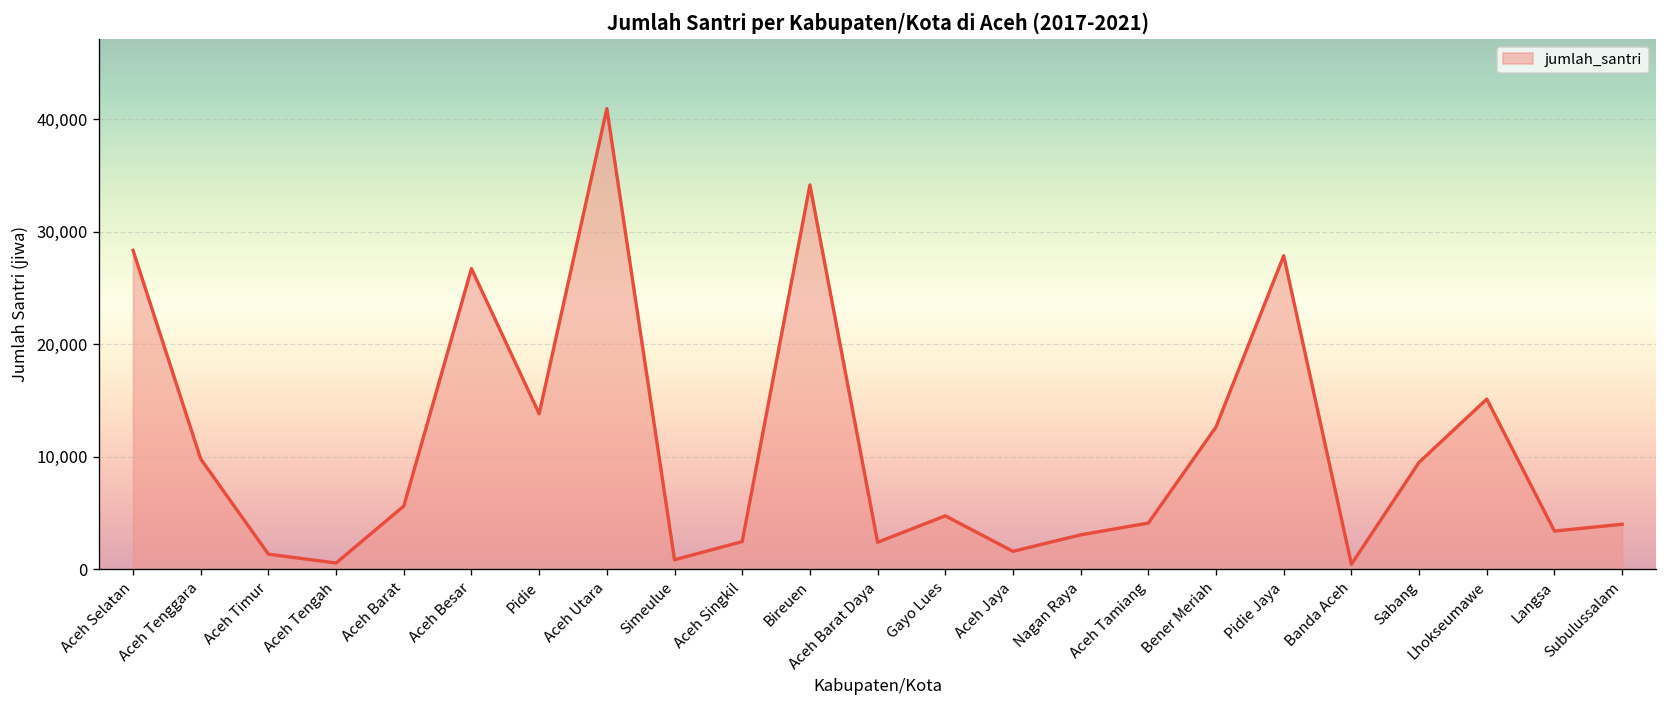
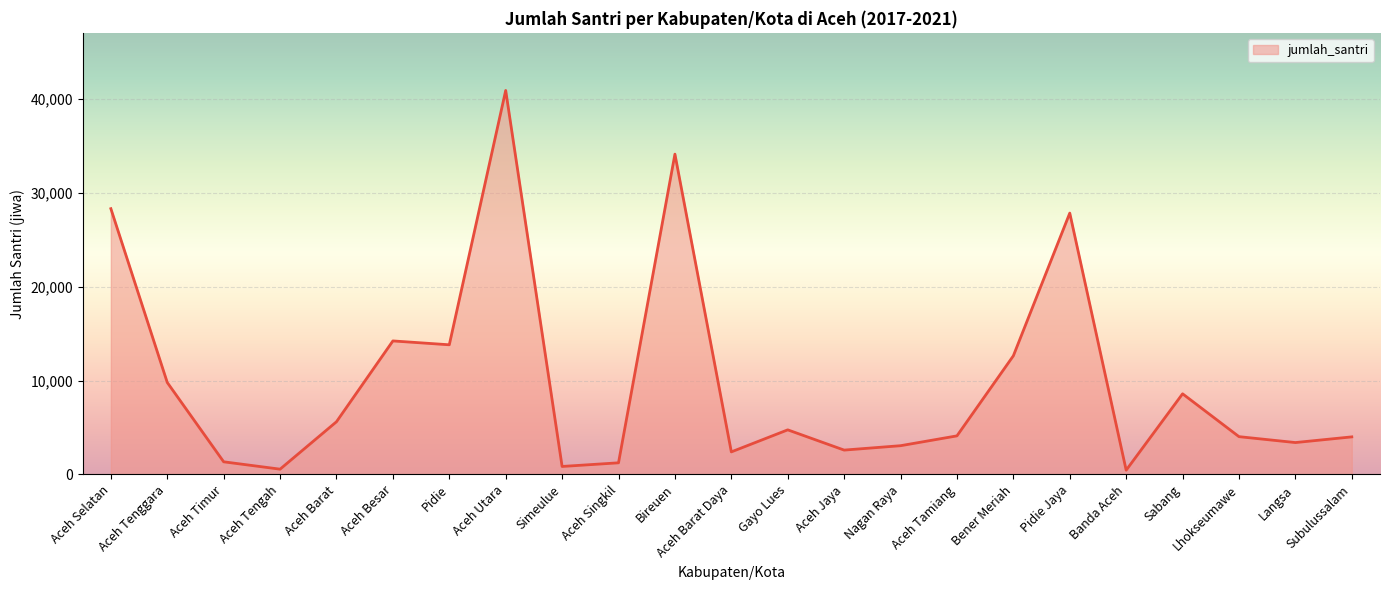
Aceh Besar: 27,000 -> 14,000
Aceh Singkil: 2,000 -> 1,000
Aceh Jaya: 2,000 -> 3,000
Sabang: 10,000 -> 9,000
Lhokseumawe: 15,000 -> 4,000
